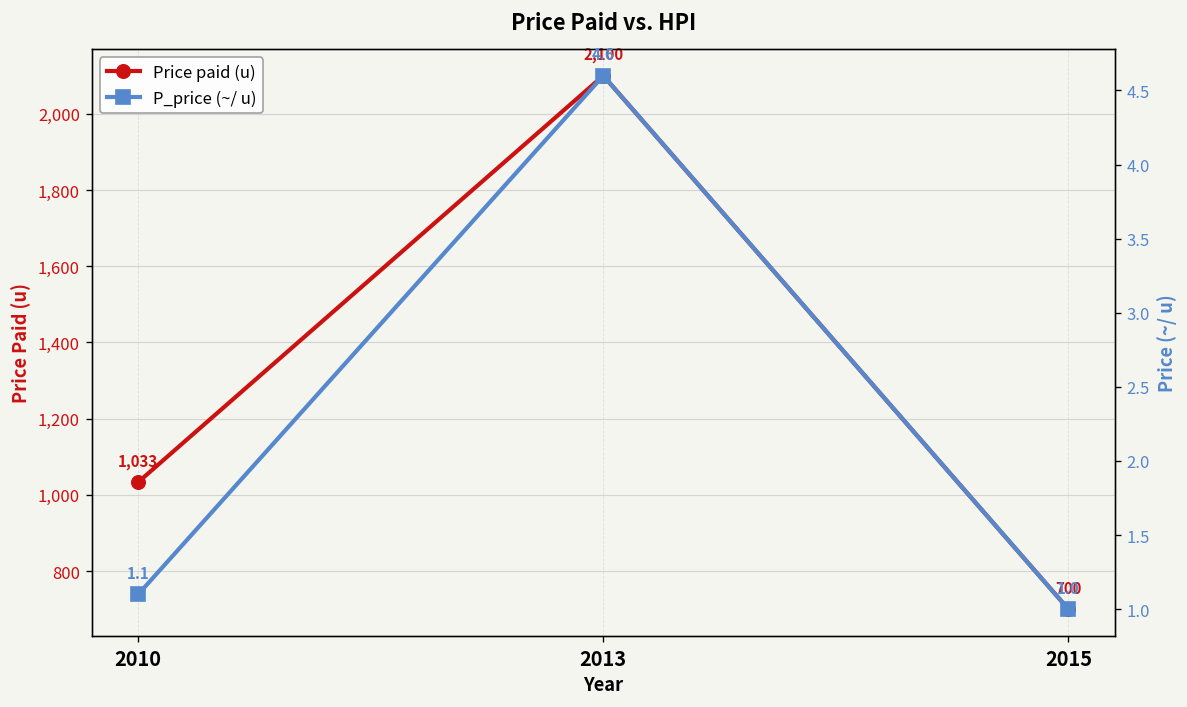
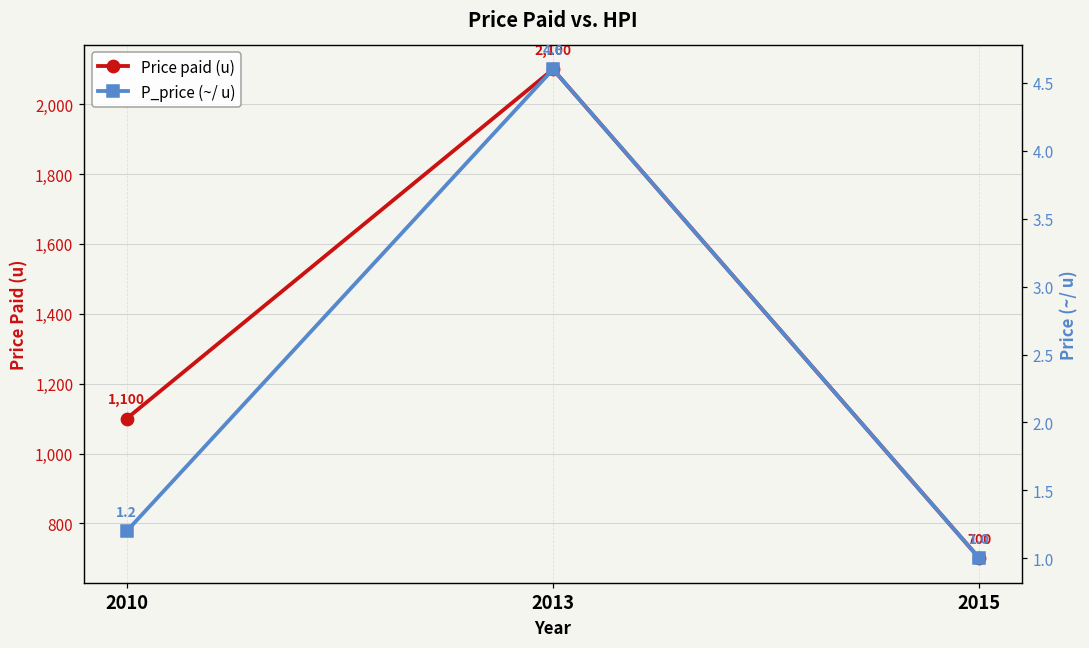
Price paid (u), 2010: 1,033 -> 1,100
P_price (~/ u), 2010: 1.1 -> 1.2
